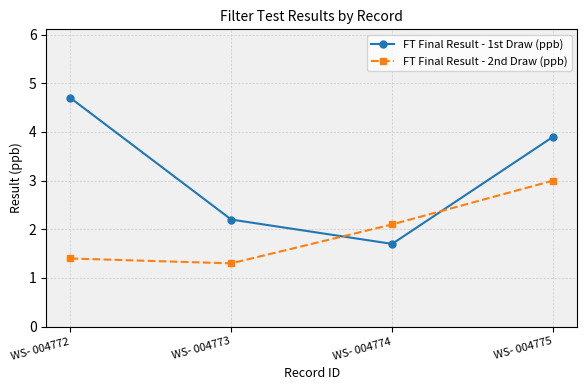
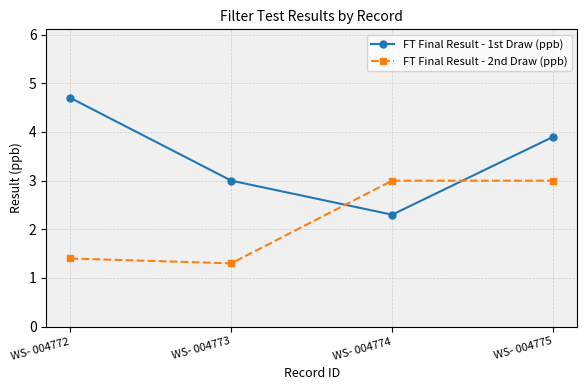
FT Final Result - 1st Draw (ppb), WS- 004773: 2.2 -> 3.0
FT Final Result - 1st Draw (ppb), WS- 004774: 1.7 -> 2.3
FT Final Result - 2nd Draw (ppb), WS- 004774: 2.1 -> 3.0
